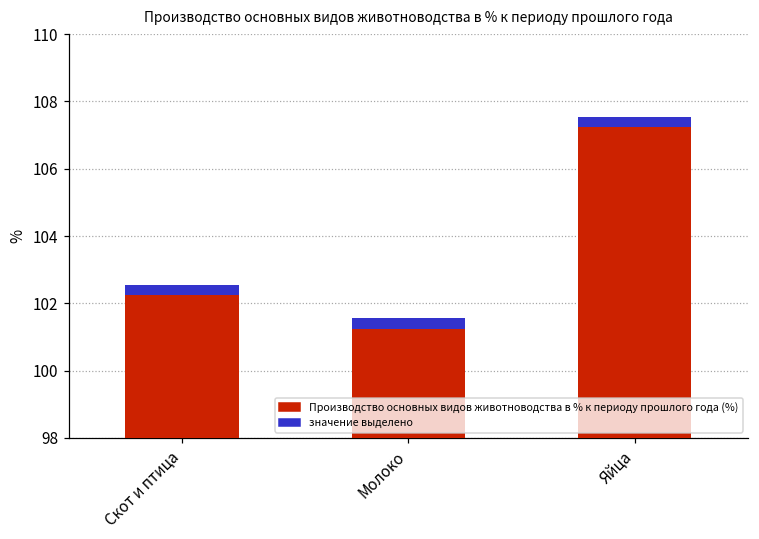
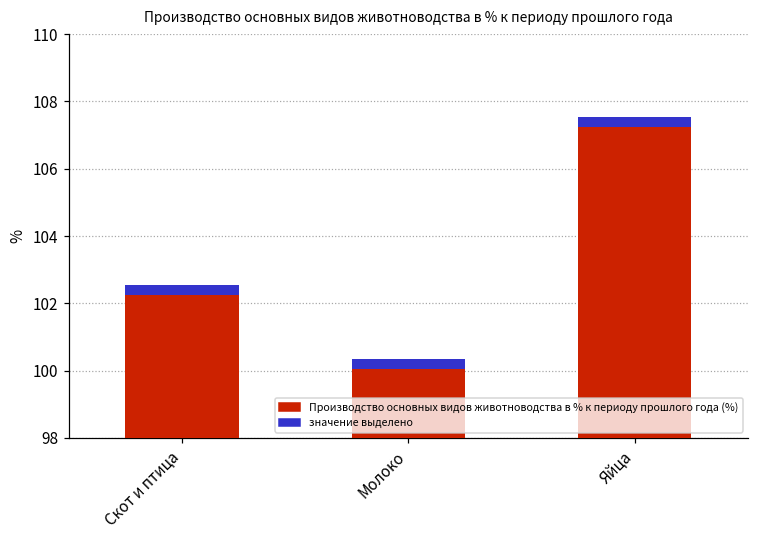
Производство основных видов животноводства в % к периоду прошлого года (%), Молоко: 101.4 -> 100.2
